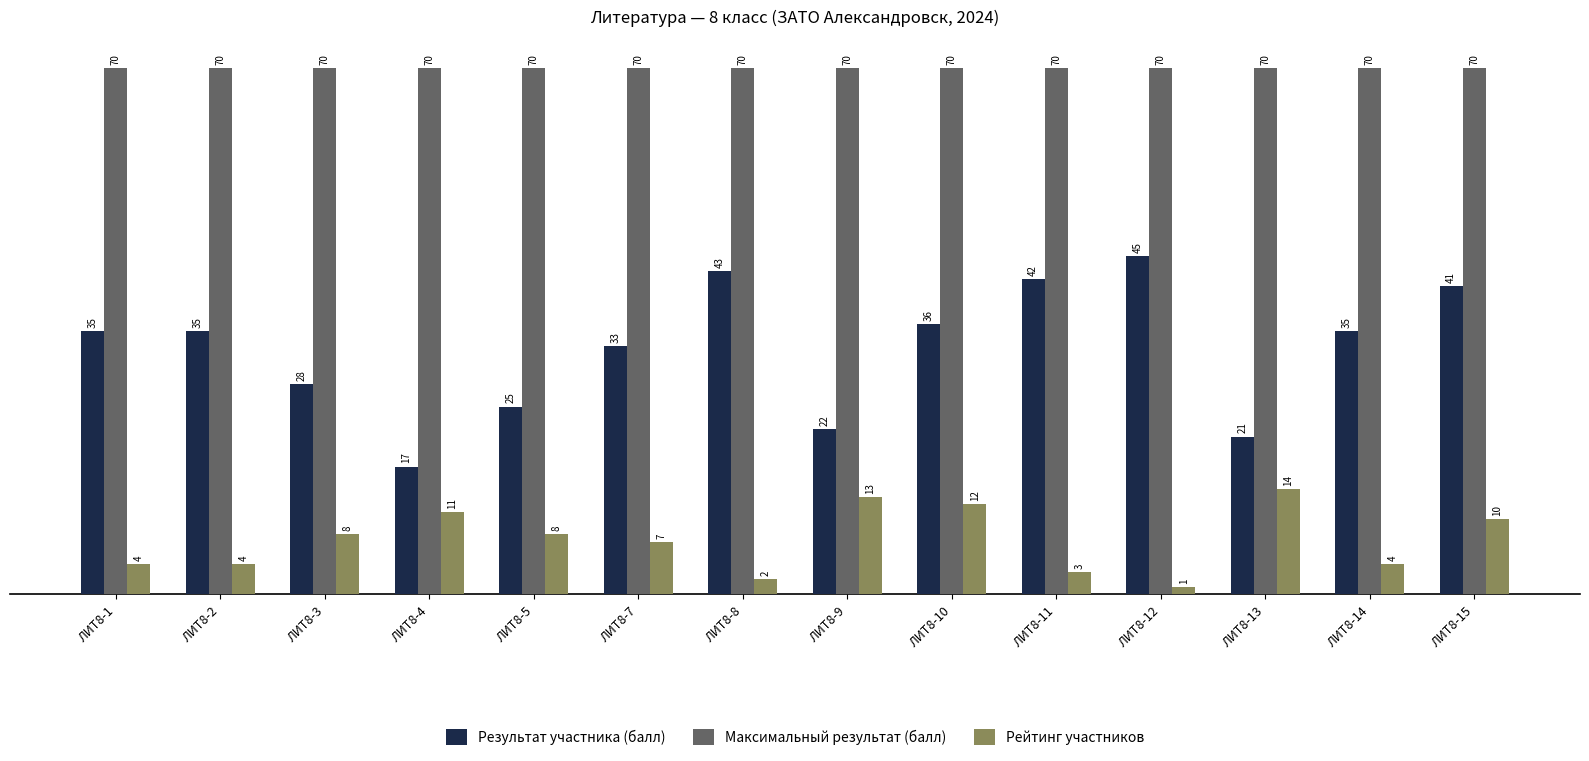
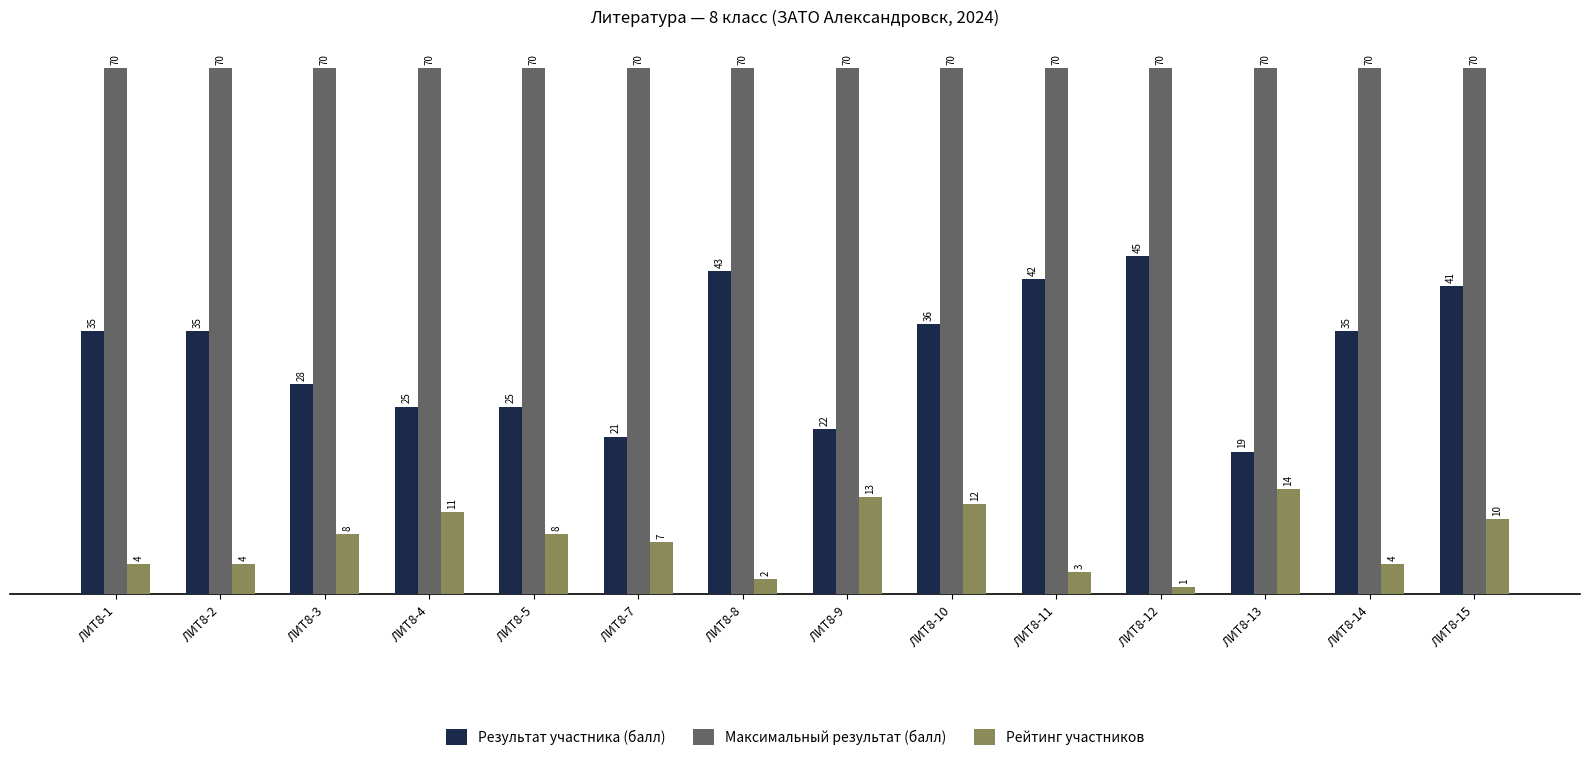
Результат участника (балл), ЛИТ8-4: 17 -> 25
Результат участника (балл), ЛИТ8-7: 33 -> 21
Результат участника (балл), ЛИТ8-13: 21 -> 19
